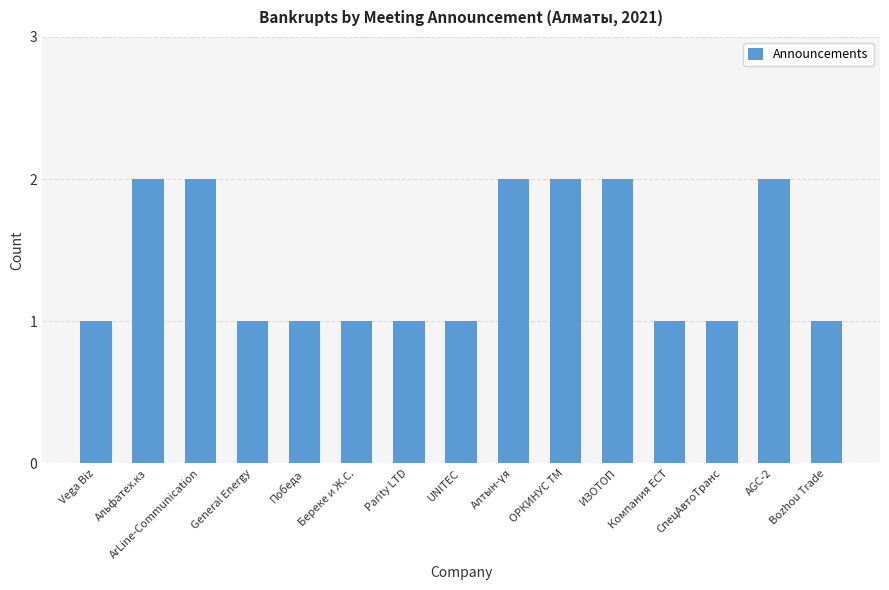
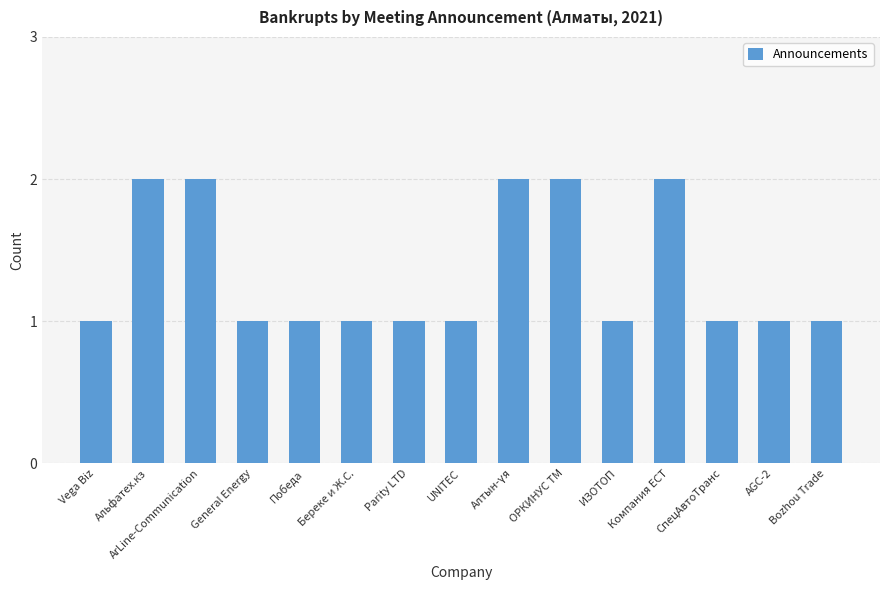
ИЗОТОП: 2 -> 1
Компания ЕСТ: 1 -> 2
AGC-2: 2 -> 1
